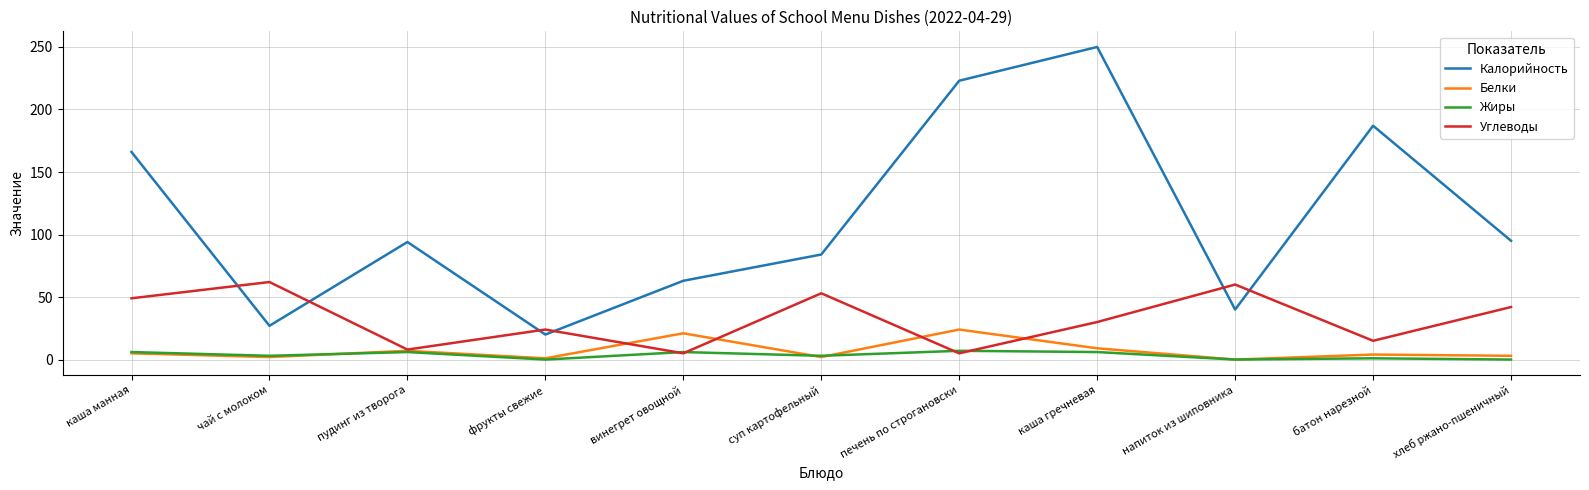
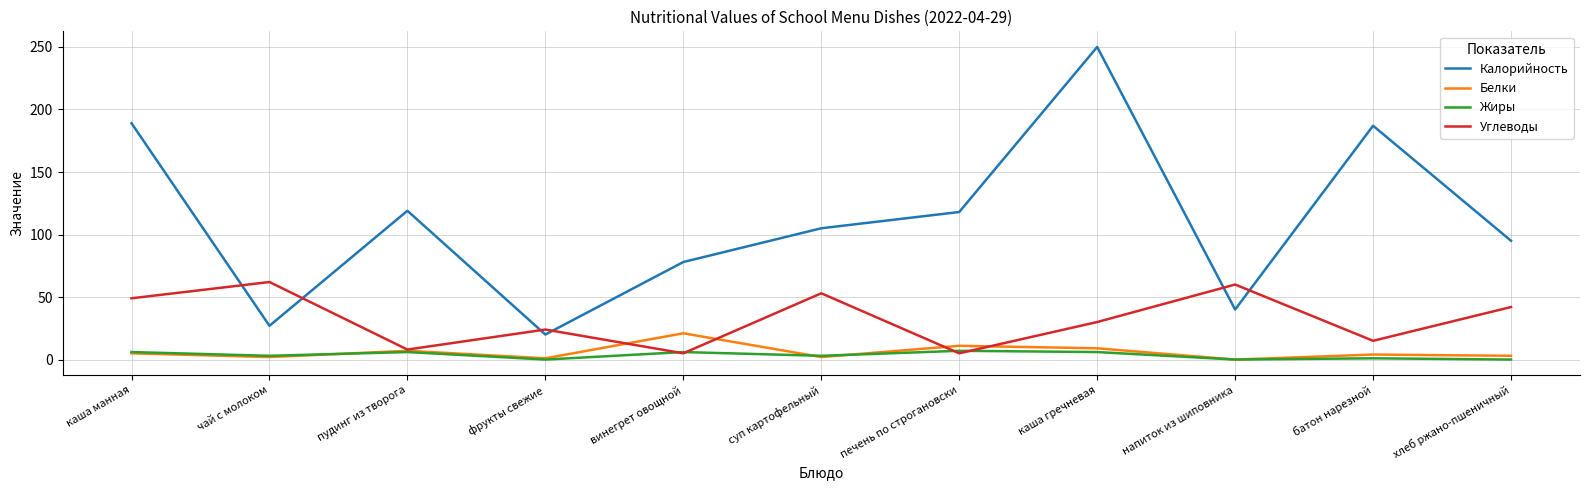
Калорийность, каша манная: 166 -> 189
Калорийность, пудинг из творога: 94 -> 119
Калорийность, винегрет овощной: 63 -> 78
Калорийность, суп картофельный: 84 -> 105
Калорийность, печень по строгановски: 223 -> 118
Белки, печень по строгановски: 24 -> 11
